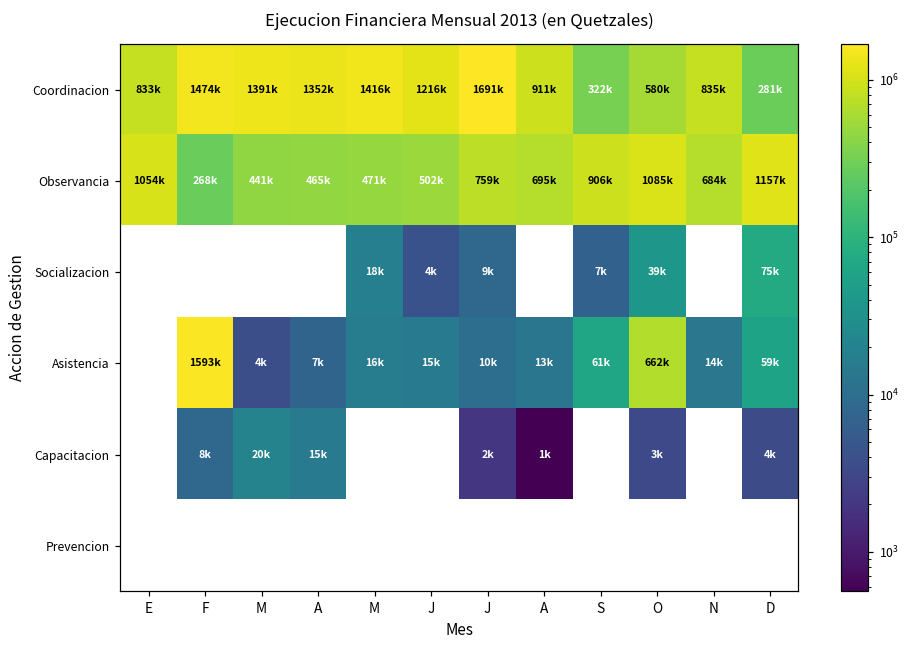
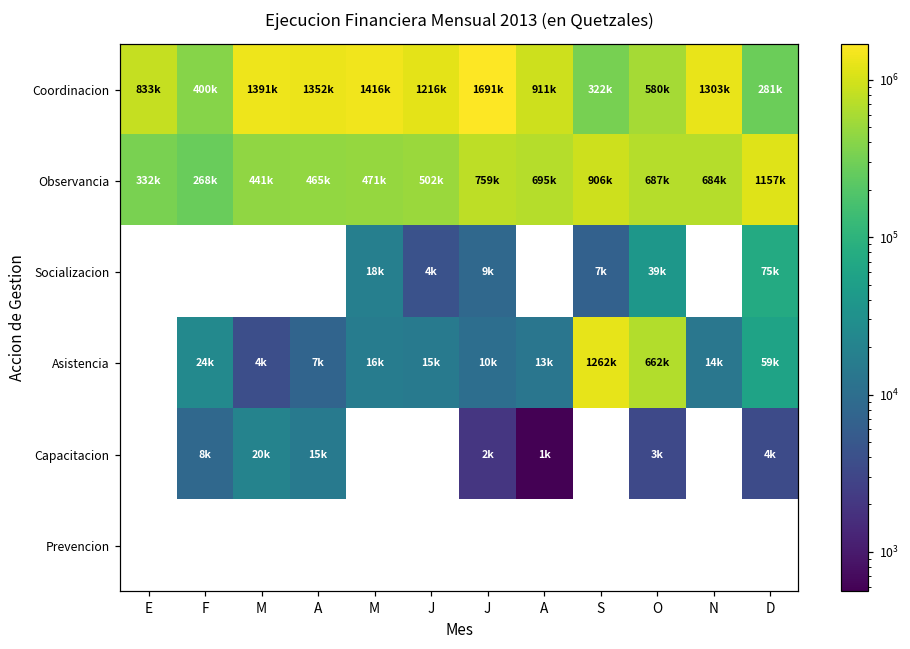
Coordinacion, F: 1474k -> 400k
Coordinacion, N: 835k -> 1303k
Observancia, E: 1054k -> 332k
Observancia, O: 1085k -> 687k
Asistencia, F: 1593k -> 24k
Asistencia, S: 61k -> 1262k
